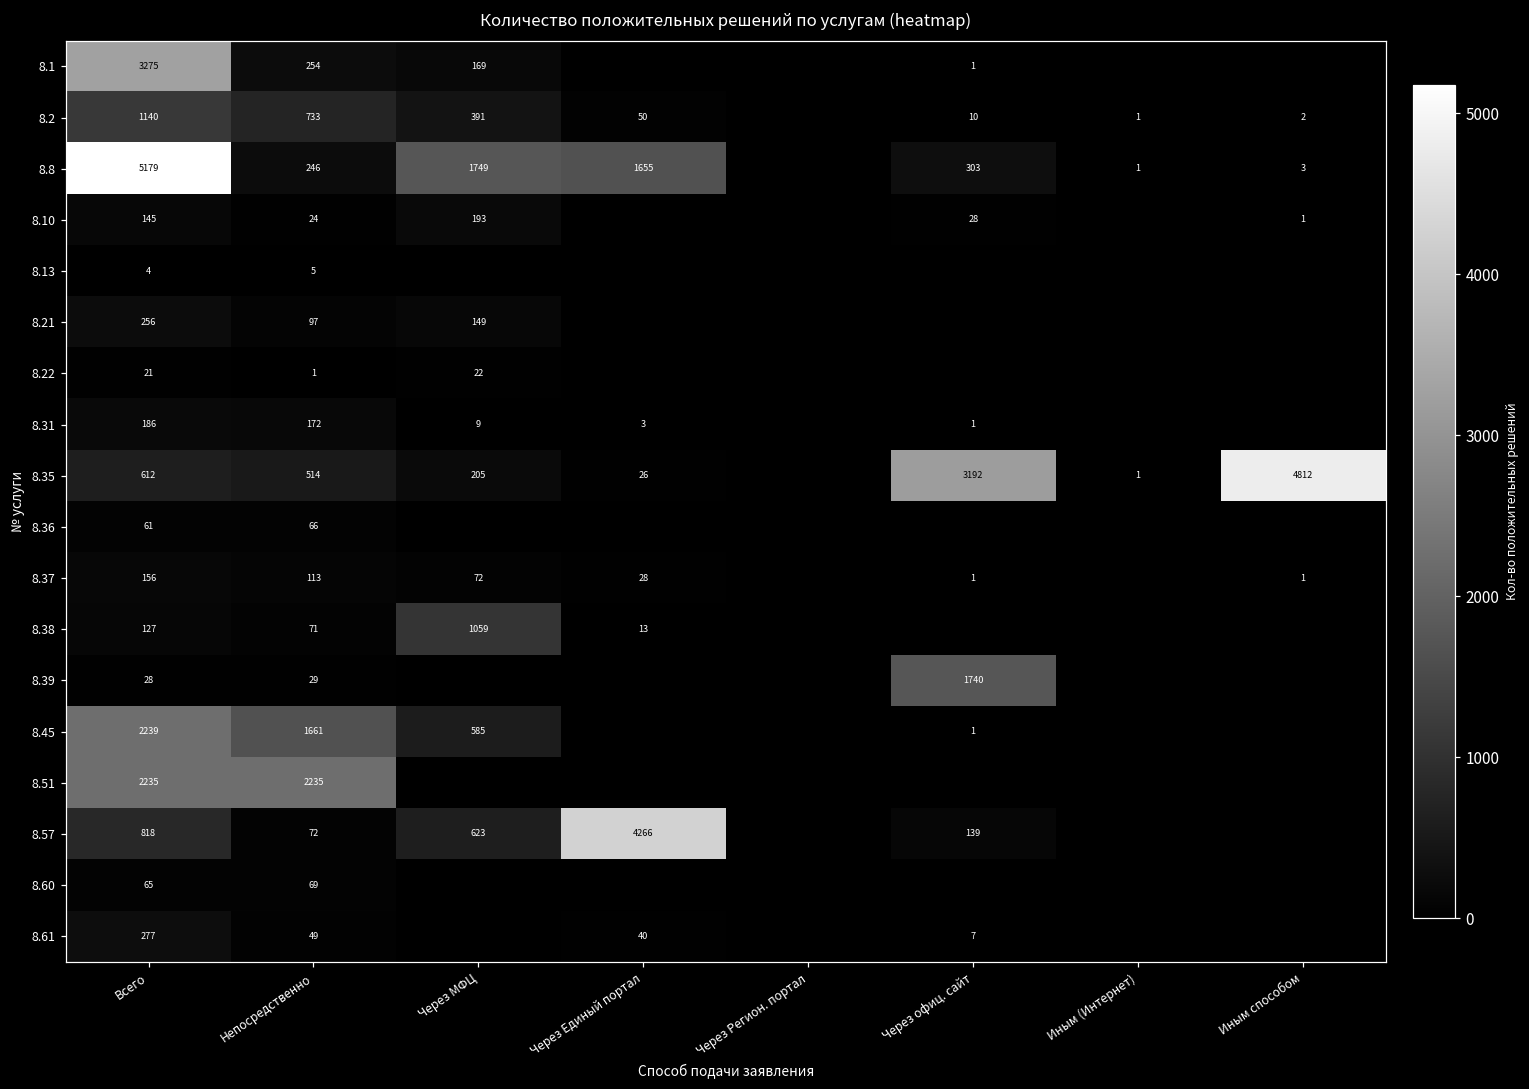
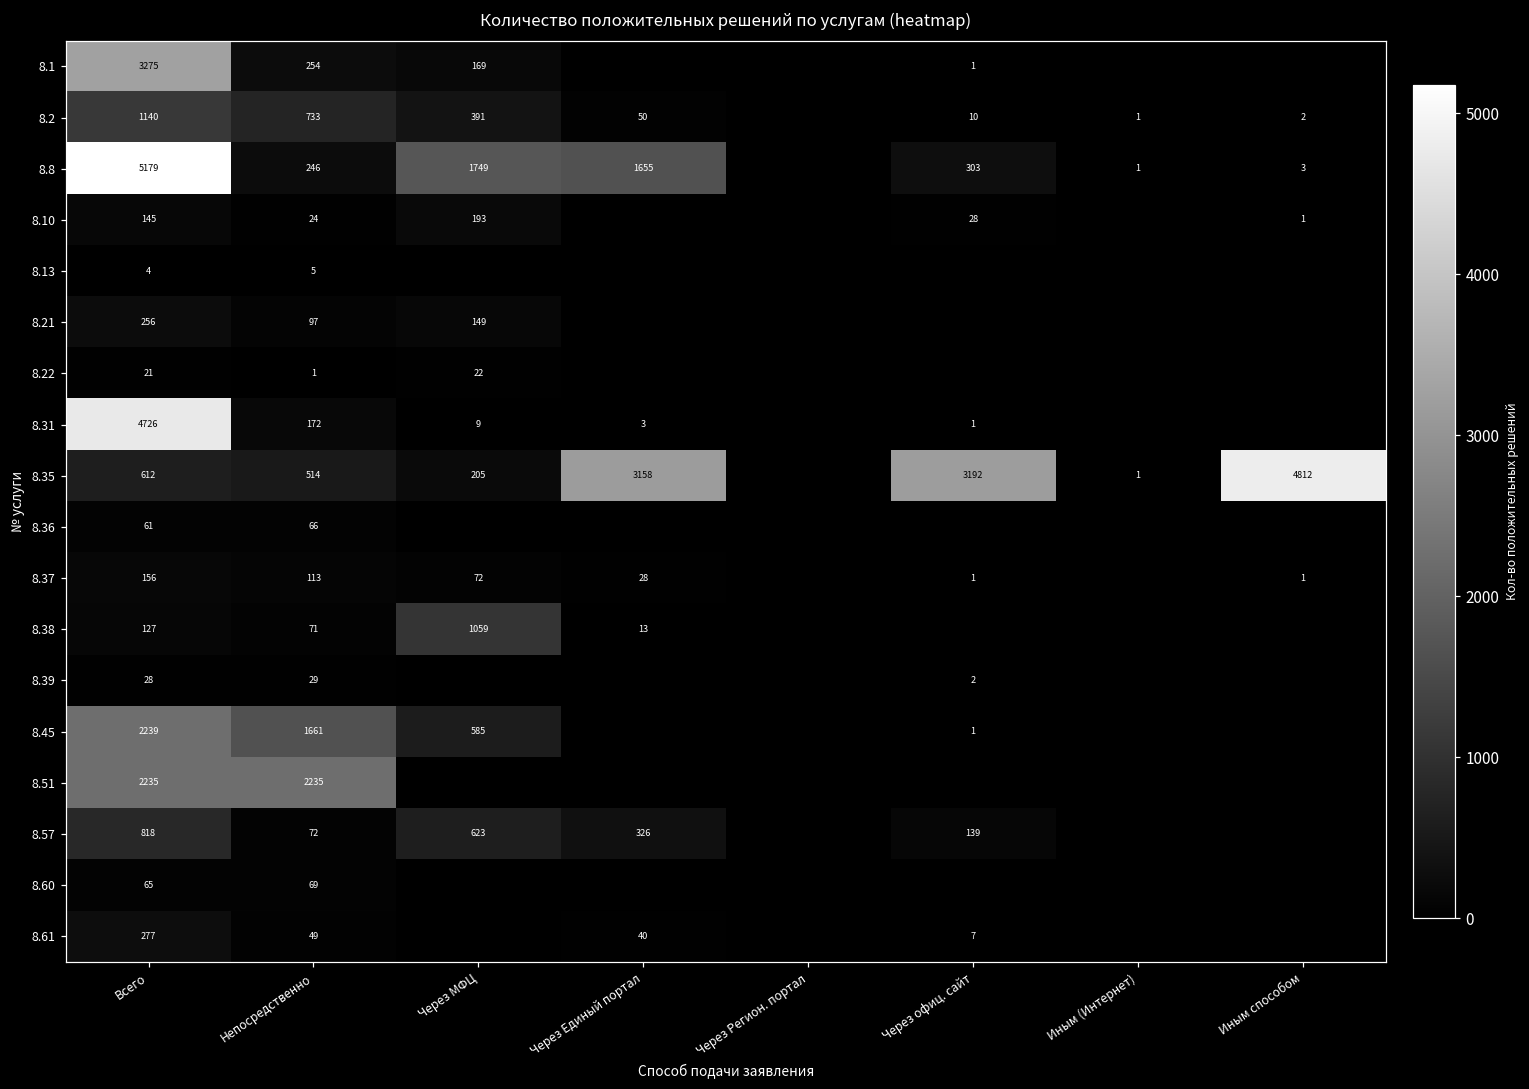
8.31, Всего: 186 -> 4726
8.35, Через Единый портал: 26 -> 3158
8.39, Через офиц. сайт: 1740 -> 2
8.57, Через Единый портал: 4266 -> 326
